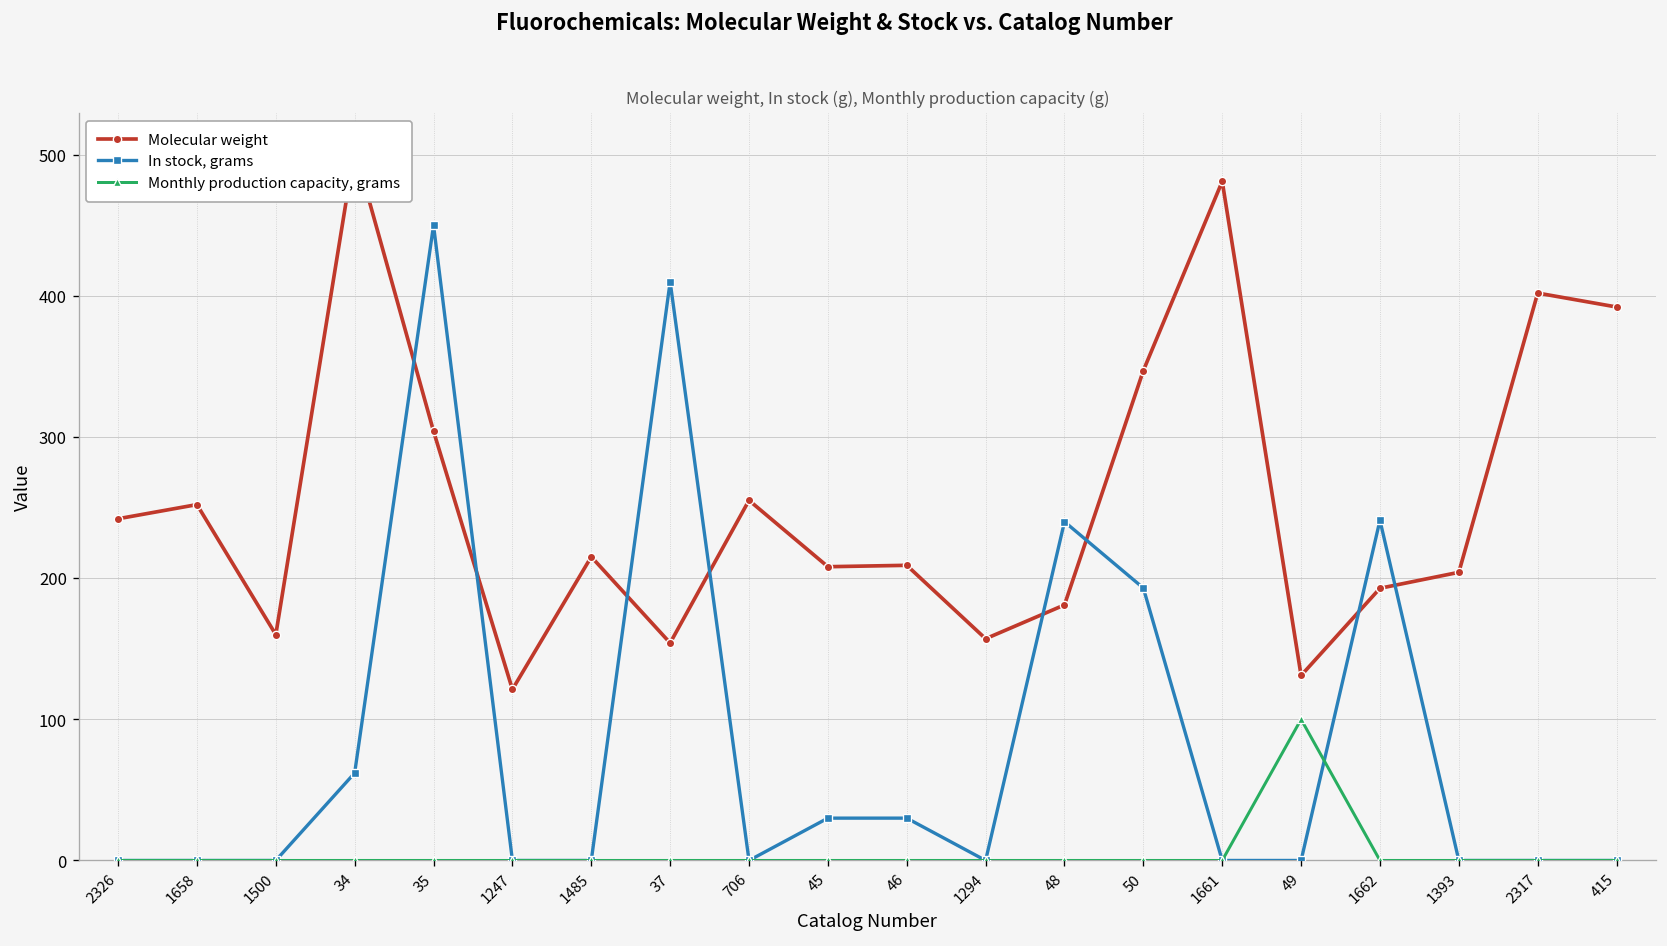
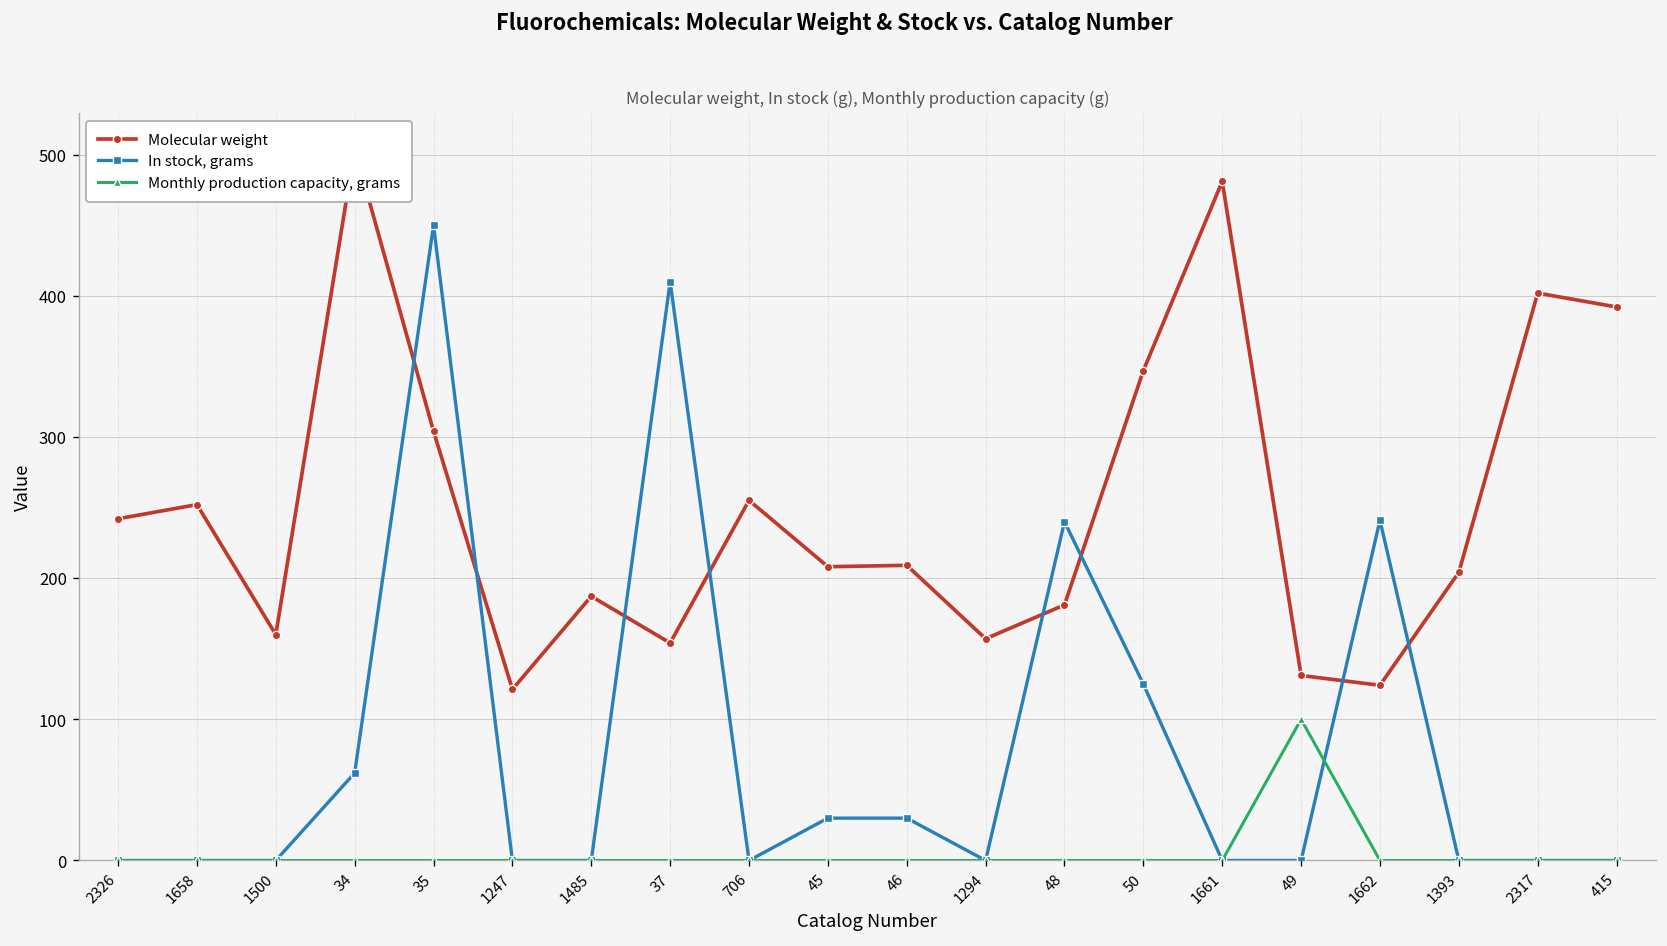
Molecular weight, 1485: 215 -> 187
In stock, grams, 50: 193 -> 125
Molecular weight, 1662: 193 -> 124
